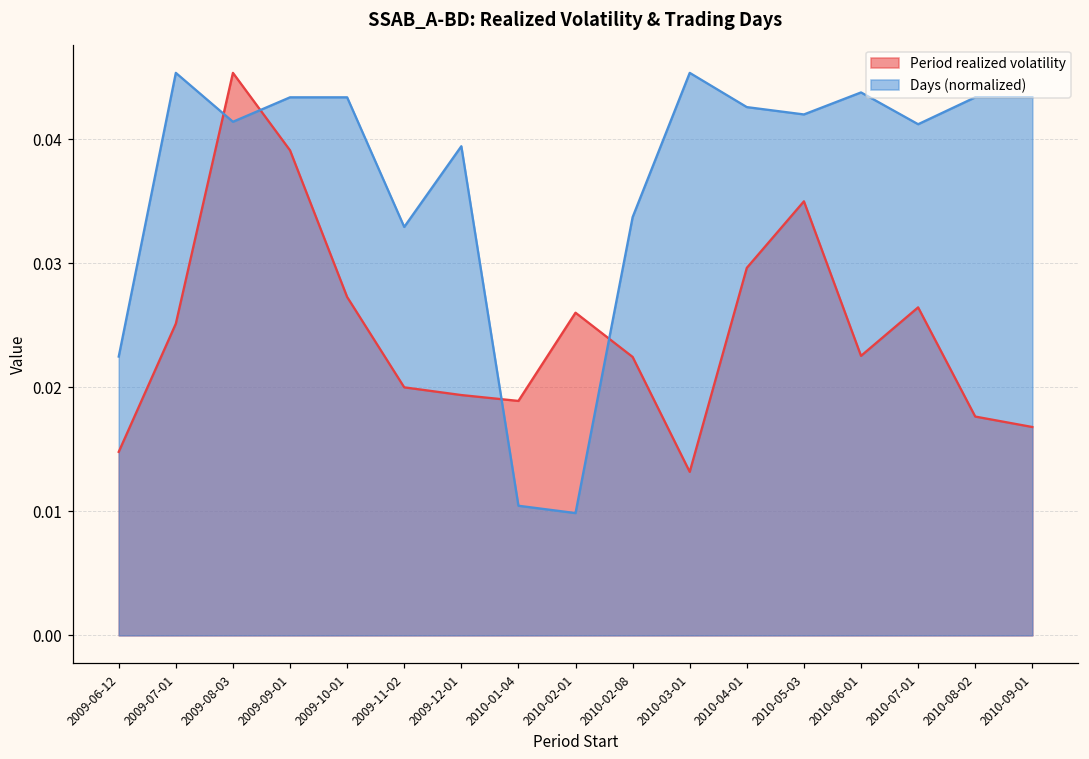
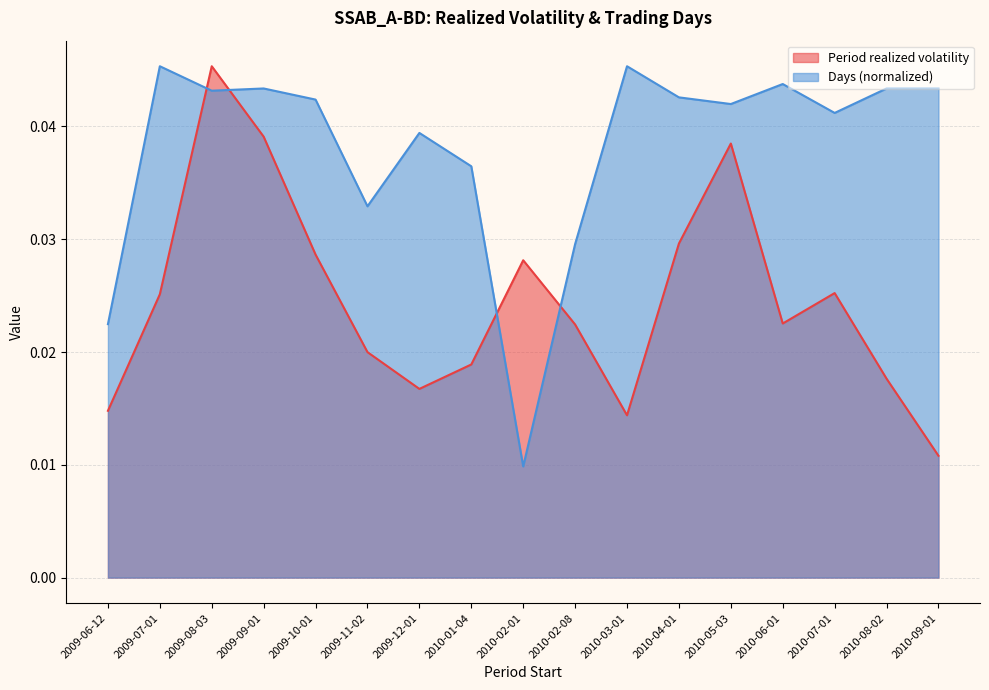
Days (normalized), 2009-08-03: 0.0414 -> 0.0432
Period realized volatility, 2009-10-01: 0.0273 -> 0.0286
Days (normalized), 2009-10-01: 0.0434 -> 0.0424
Period realized volatility, 2009-12-01: 0.0194 -> 0.0167
Days (normalized), 2010-01-04: 0.0104 -> 0.0365
Period realized volatility, 2010-02-01: 0.0260 -> 0.0281
Days (normalized), 2010-02-08: 0.0337 -> 0.0296
Period realized volatility, 2010-03-01: 0.0132 -> 0.0144
Period realized volatility, 2010-05-03: 0.0350 -> 0.0385
Period realized volatility, 2010-07-01: 0.0264 -> 0.0252
Period realized volatility, 2010-09-01: 0.0168 -> 0.0108
